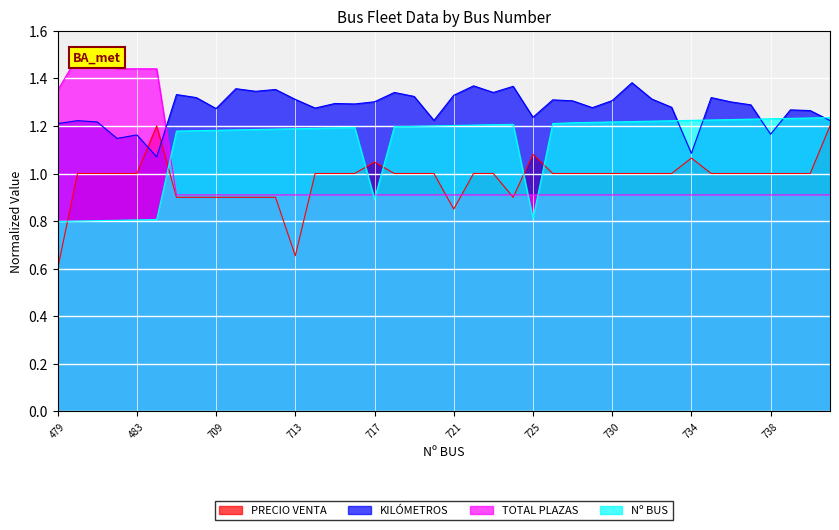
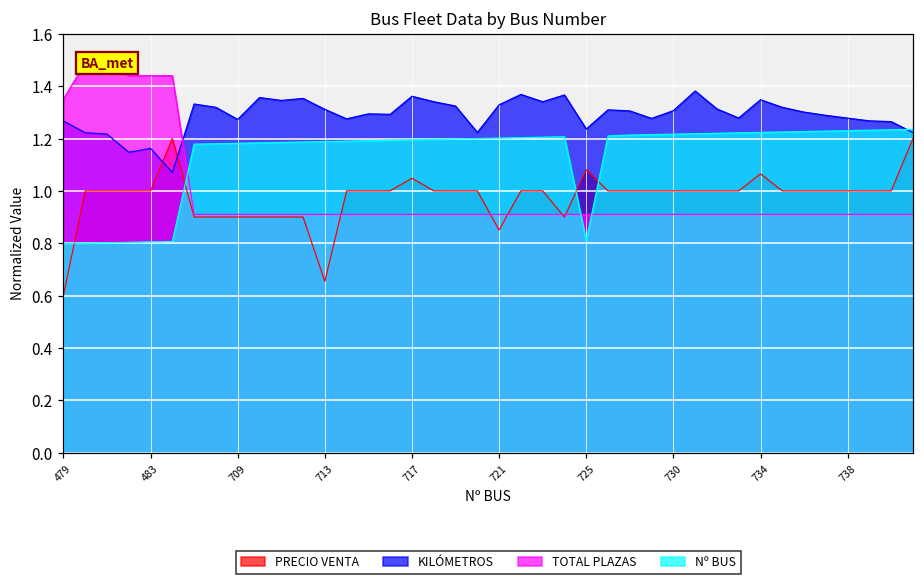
KILÓMETROS, 479: 1.21 -> 1.27
KILÓMETROS, 717: 1.30 -> 1.36
Nº BUS, 717: 0.89 -> 1.20
KILÓMETROS, 734: 1.08 -> 1.35
KILÓMETROS, 738: 1.17 -> 1.28
